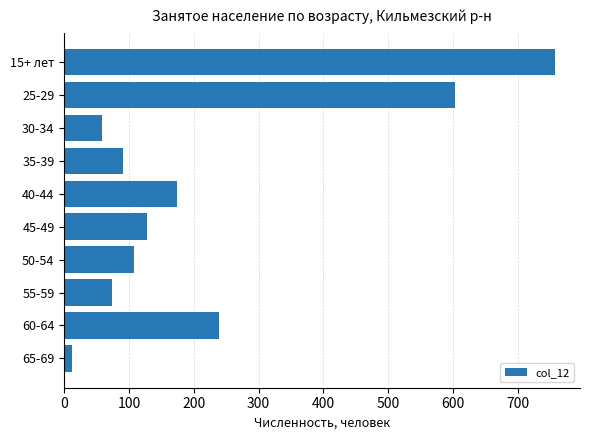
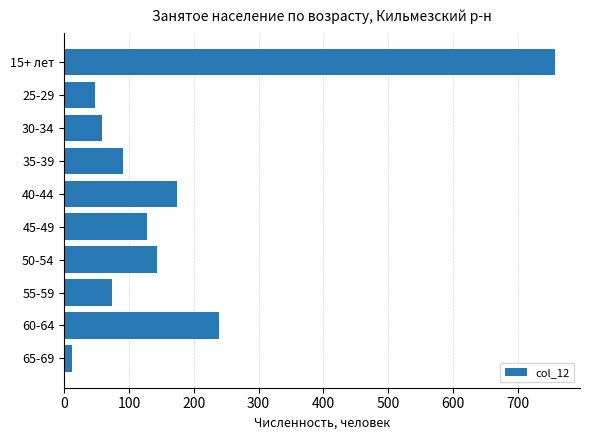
25-29: 600 -> 50
50-54: 110 -> 140
